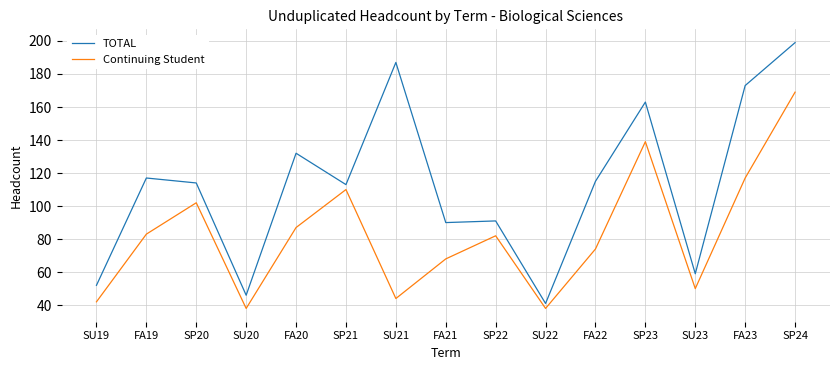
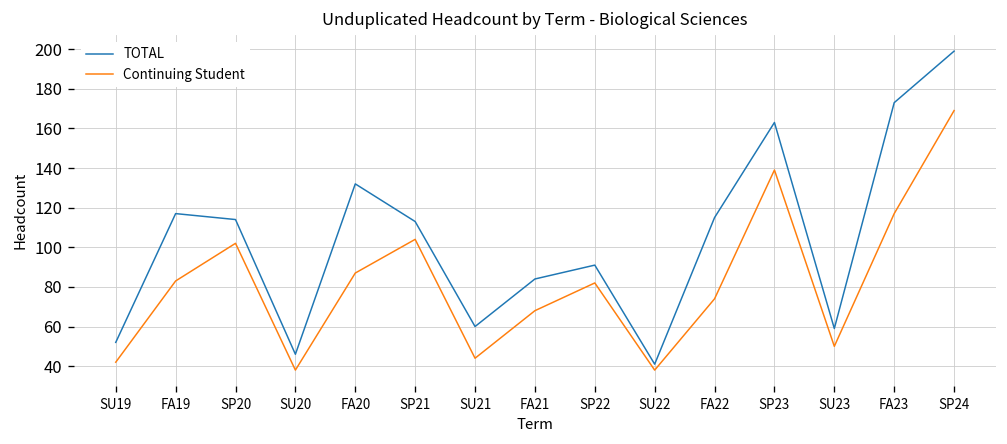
Continuing Student, SP21: 110 -> 104
TOTAL, SU21: 187 -> 60
TOTAL, FA21: 90 -> 84
